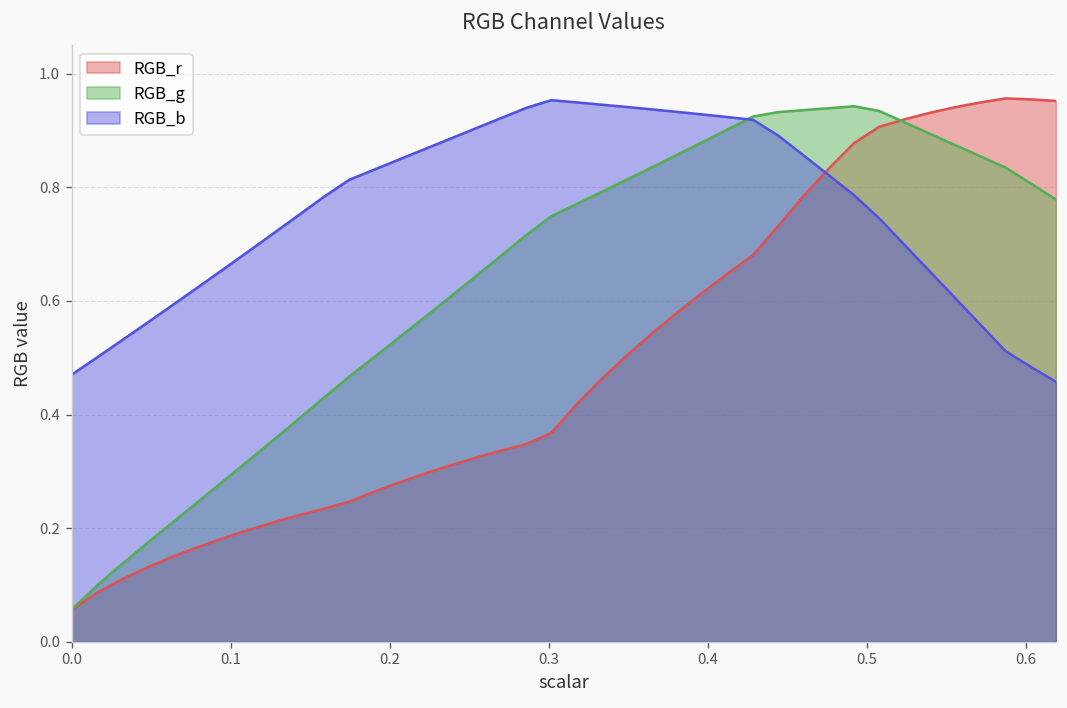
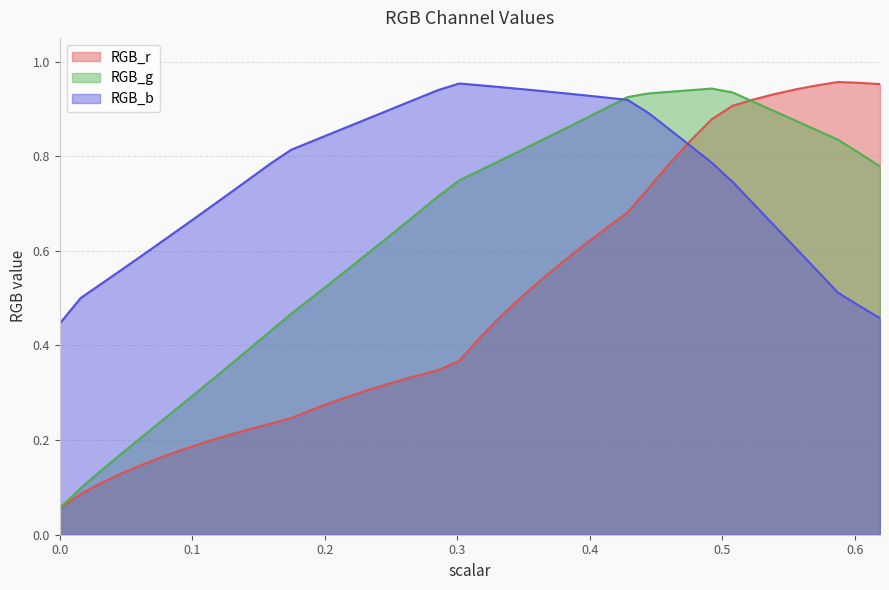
RGB_b, 0.0: 0.47 -> 0.45
